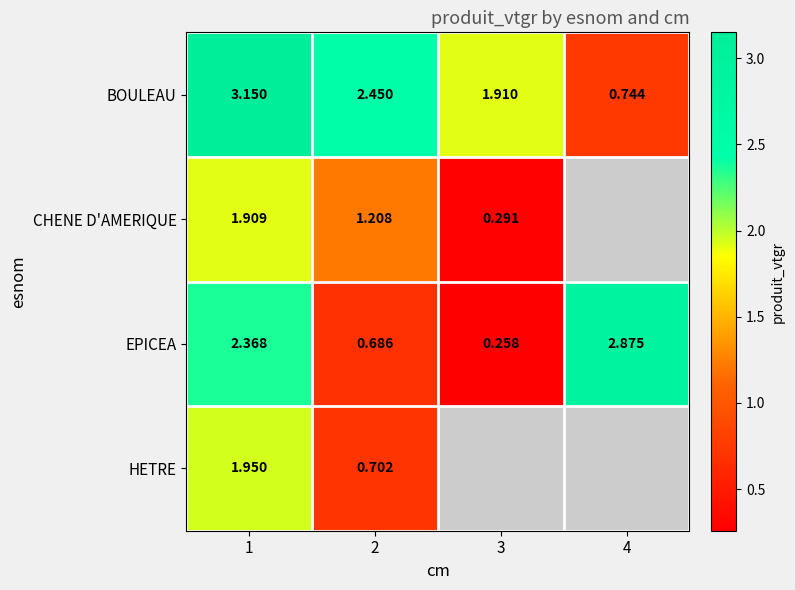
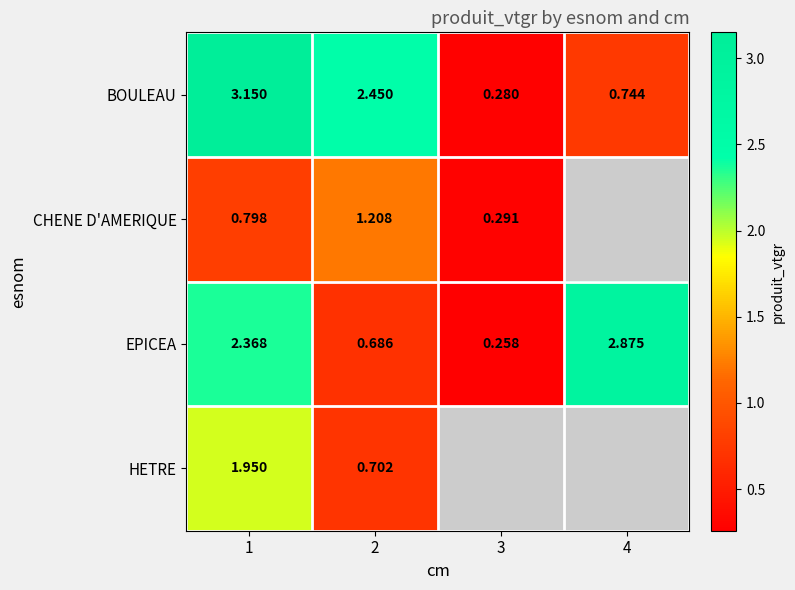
BOULEAU, 3: 1.910 -> 0.280
CHENE D'AMERIQUE, 1: 1.909 -> 0.798
